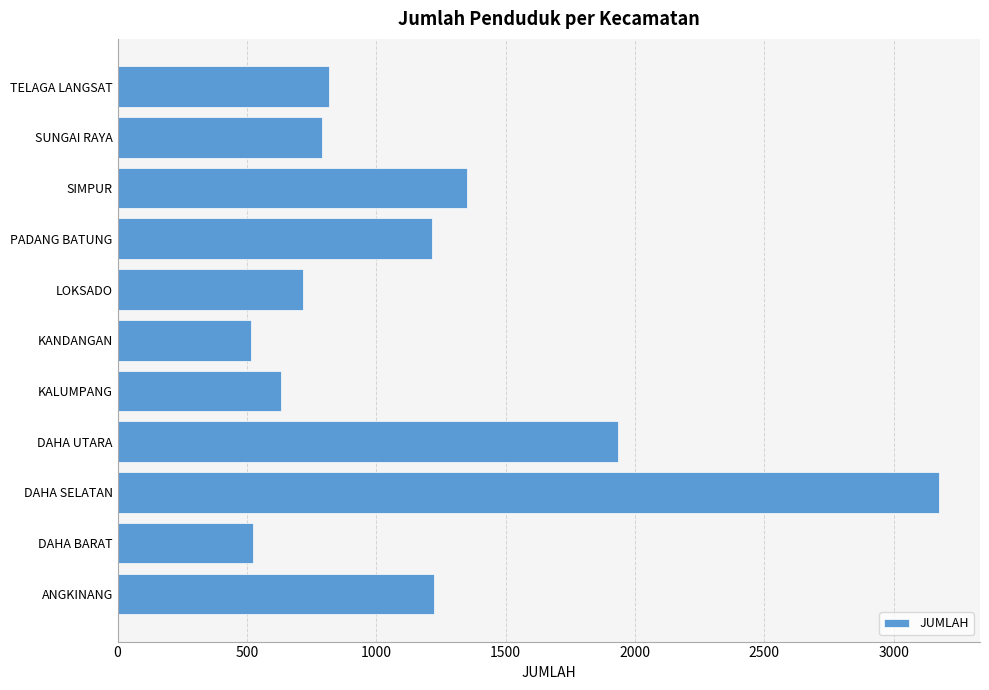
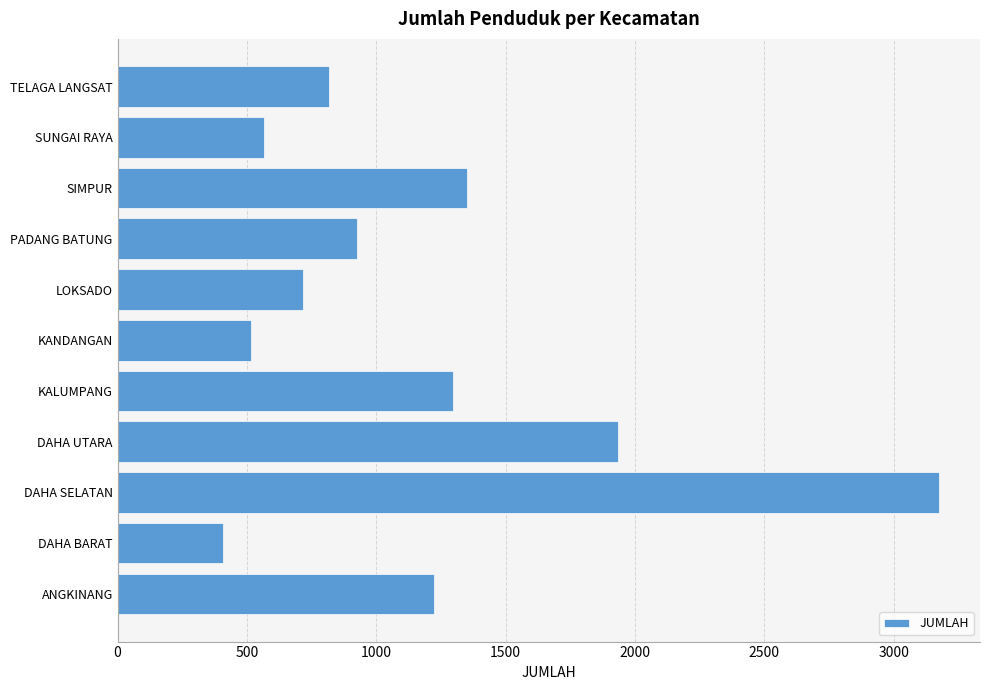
SUNGAI RAYA: 790 -> 560
PADANG BATUNG: 1210 -> 930
KALUMPANG: 630 -> 1300
DAHA BARAT: 520 -> 410
